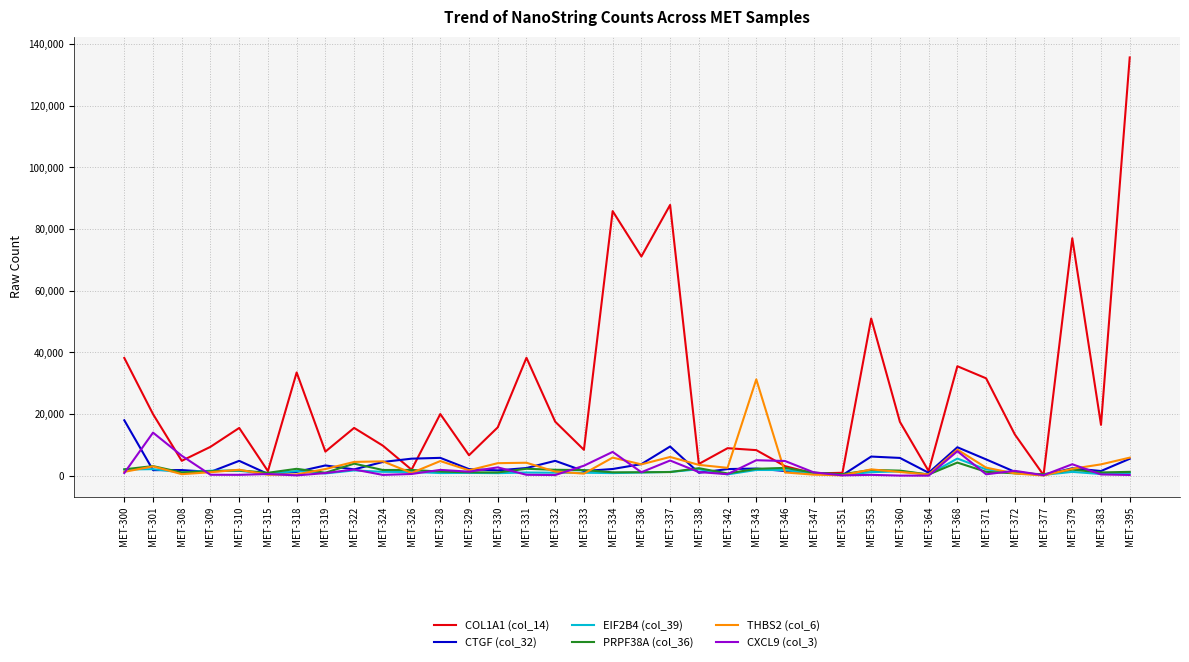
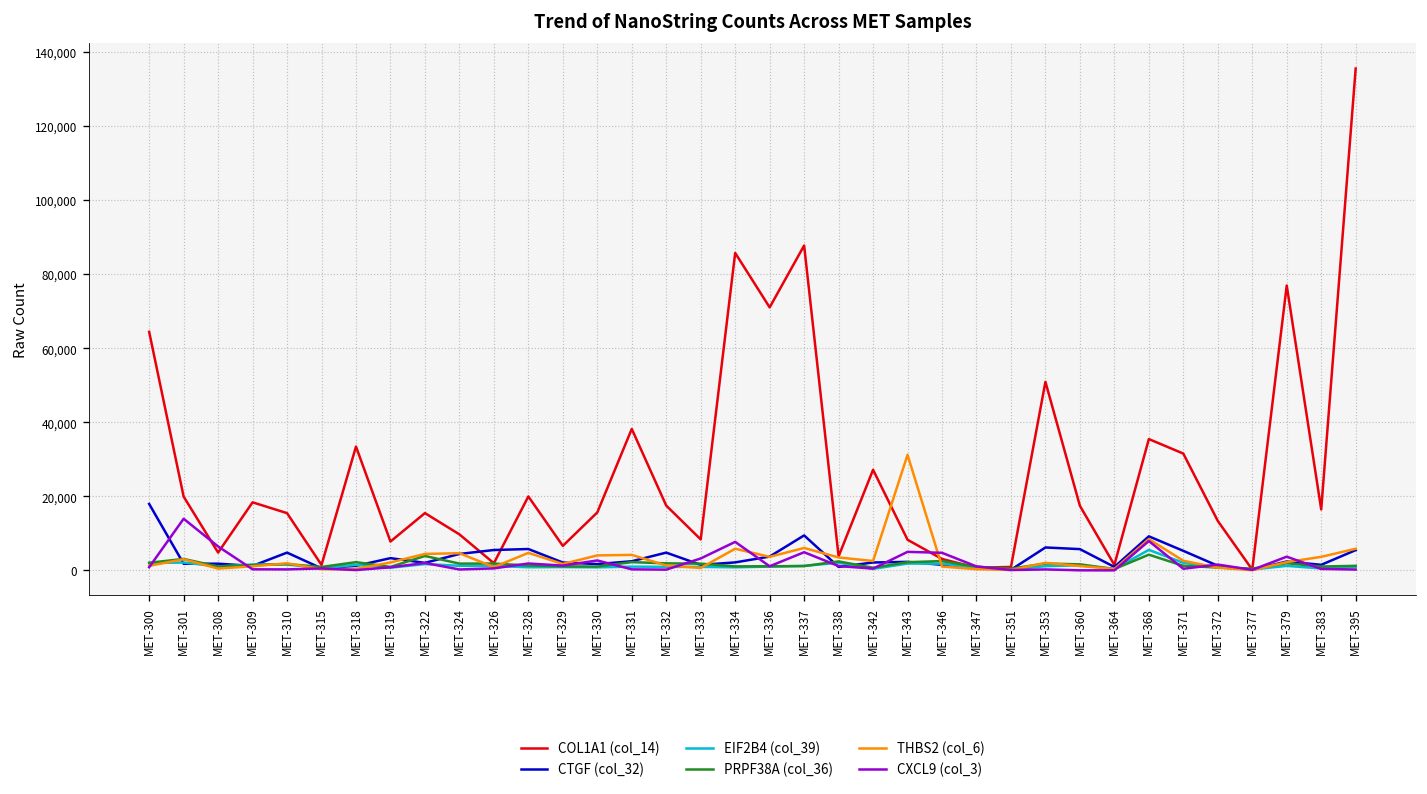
COL1A1 (col_14), MET-300: 38,000 -> 64,000
COL1A1 (col_14), MET-309: 9,000 -> 18,000
COL1A1 (col_14), MET-342: 9,000 -> 27,000
